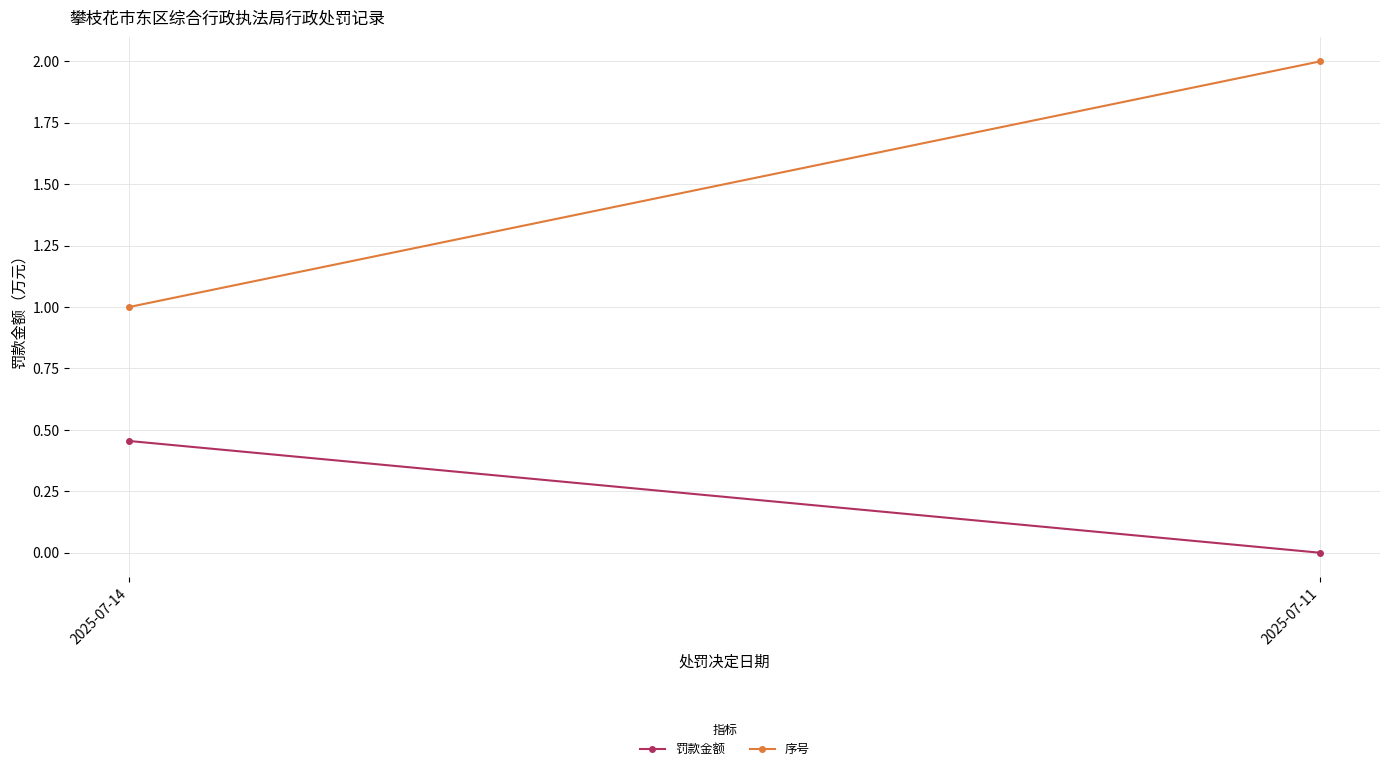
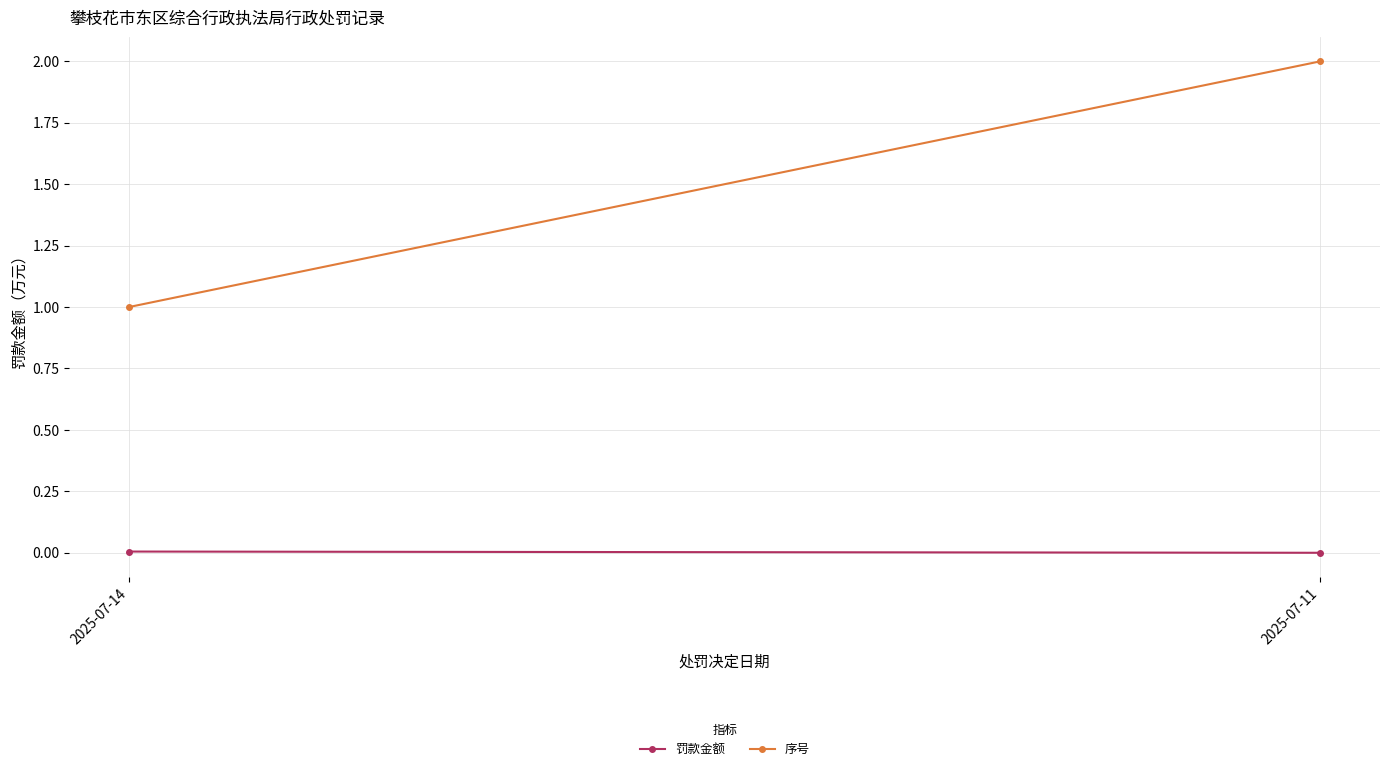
罚款金额, 2025-07-14: 0.46 -> 0.01
